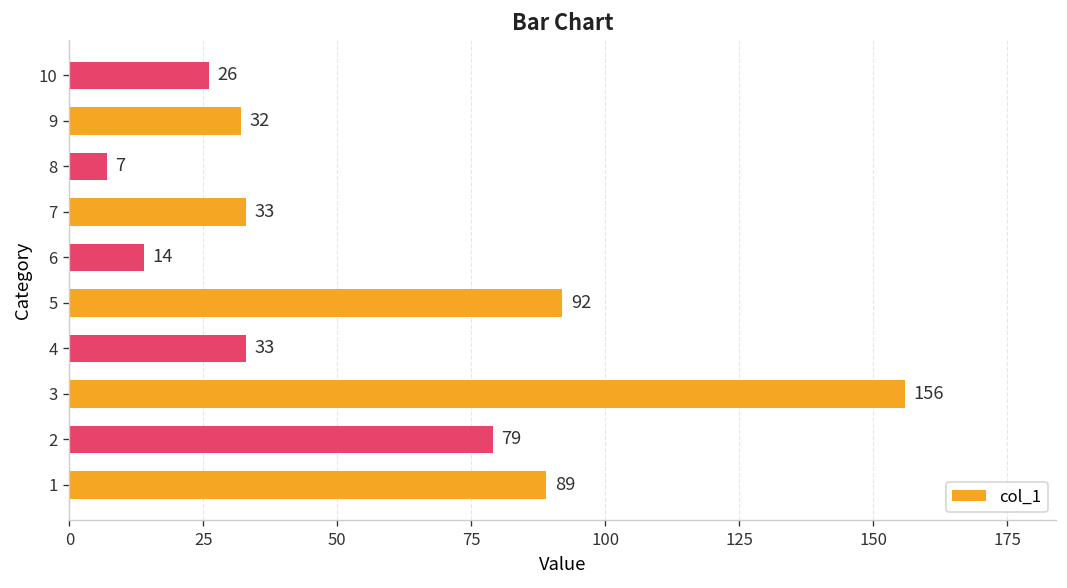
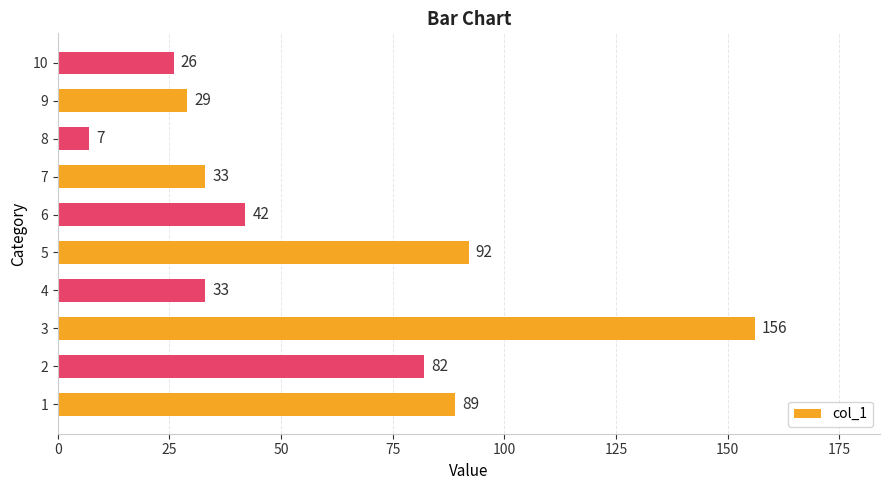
9: 32 -> 29
6: 14 -> 42
2: 79 -> 82
